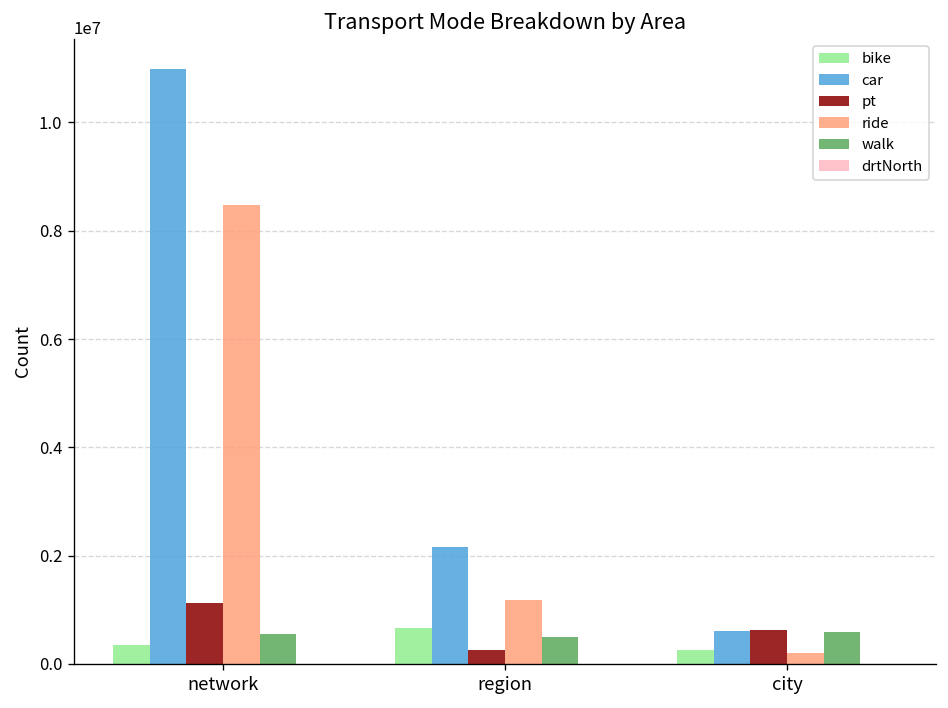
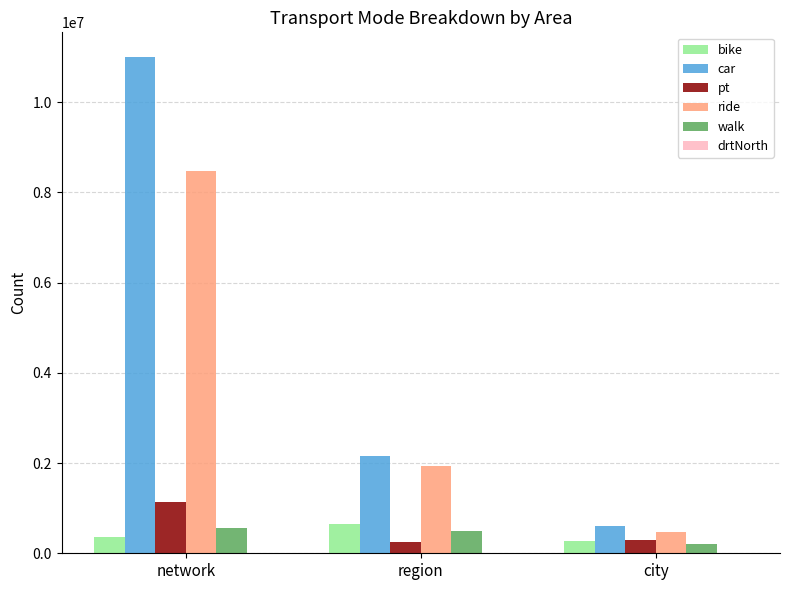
ride, region: 1200000 -> 1900000
pt, city: 600000 -> 300000
ride, city: 200000 -> 500000
walk, city: 600000 -> 200000
